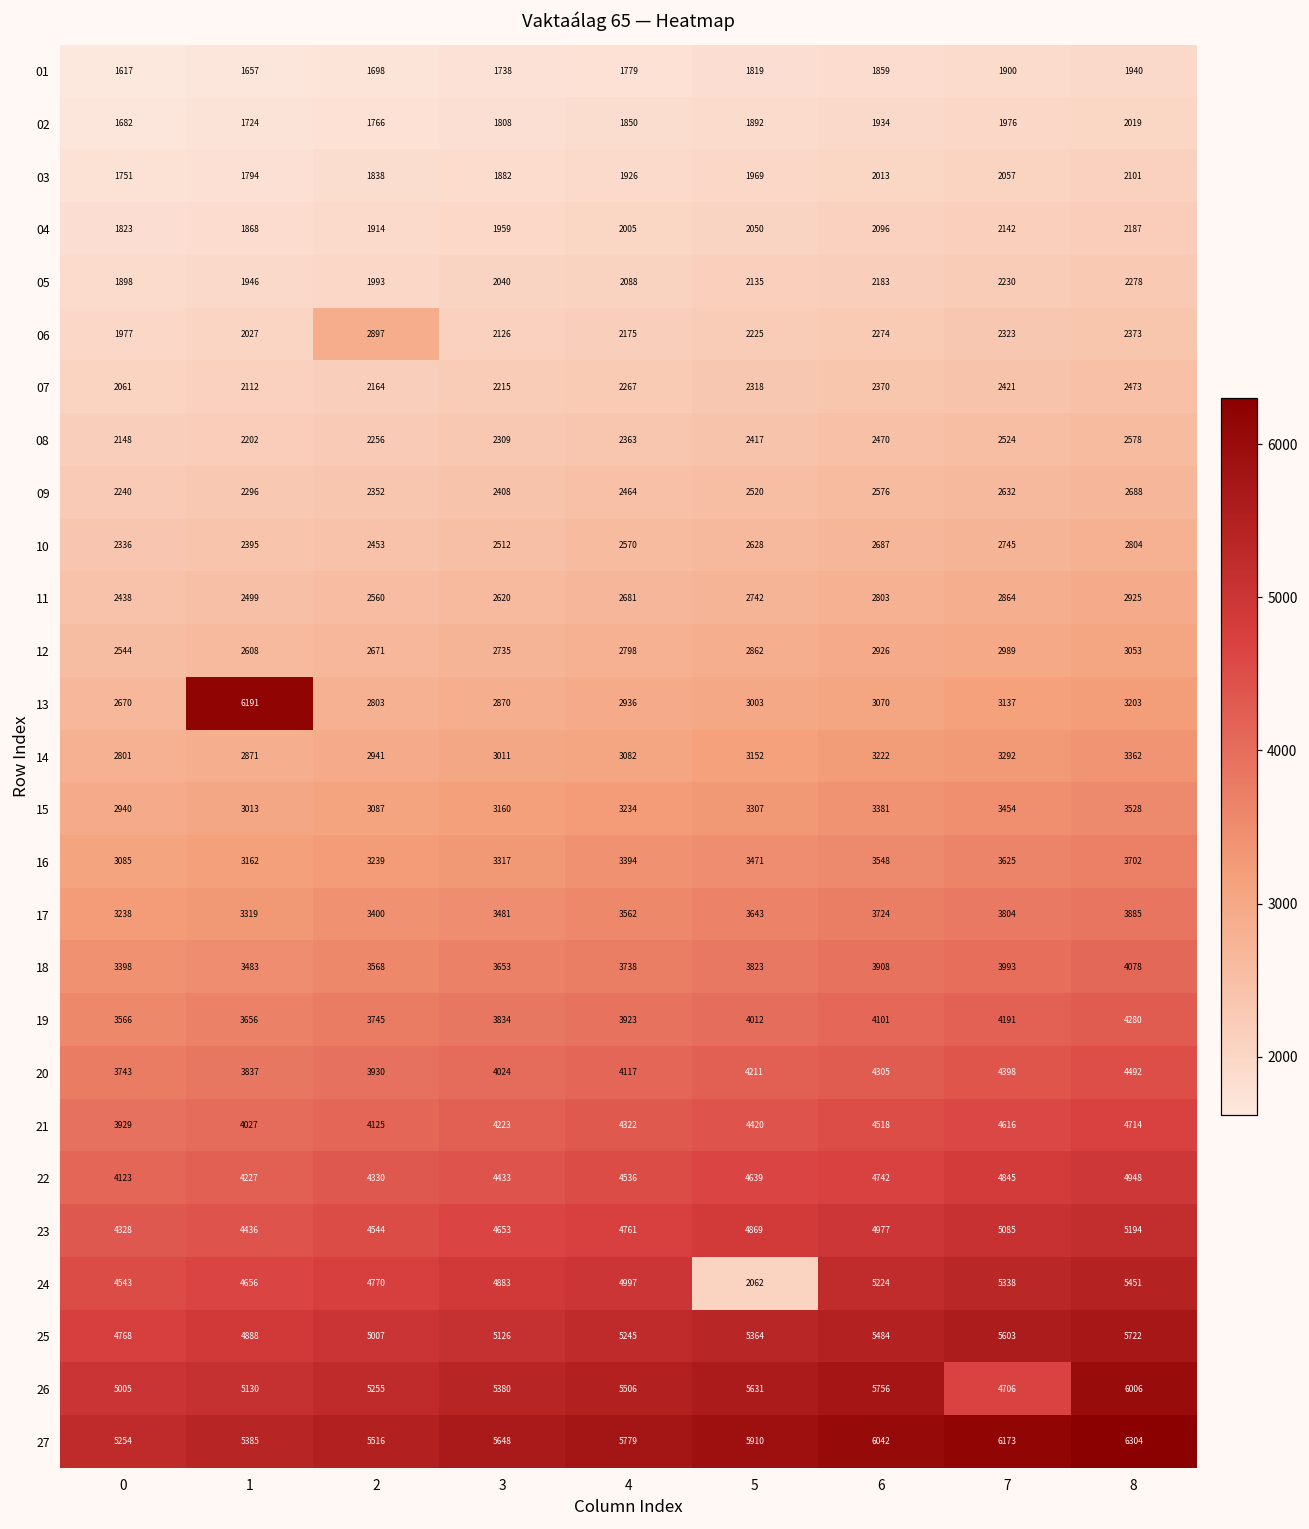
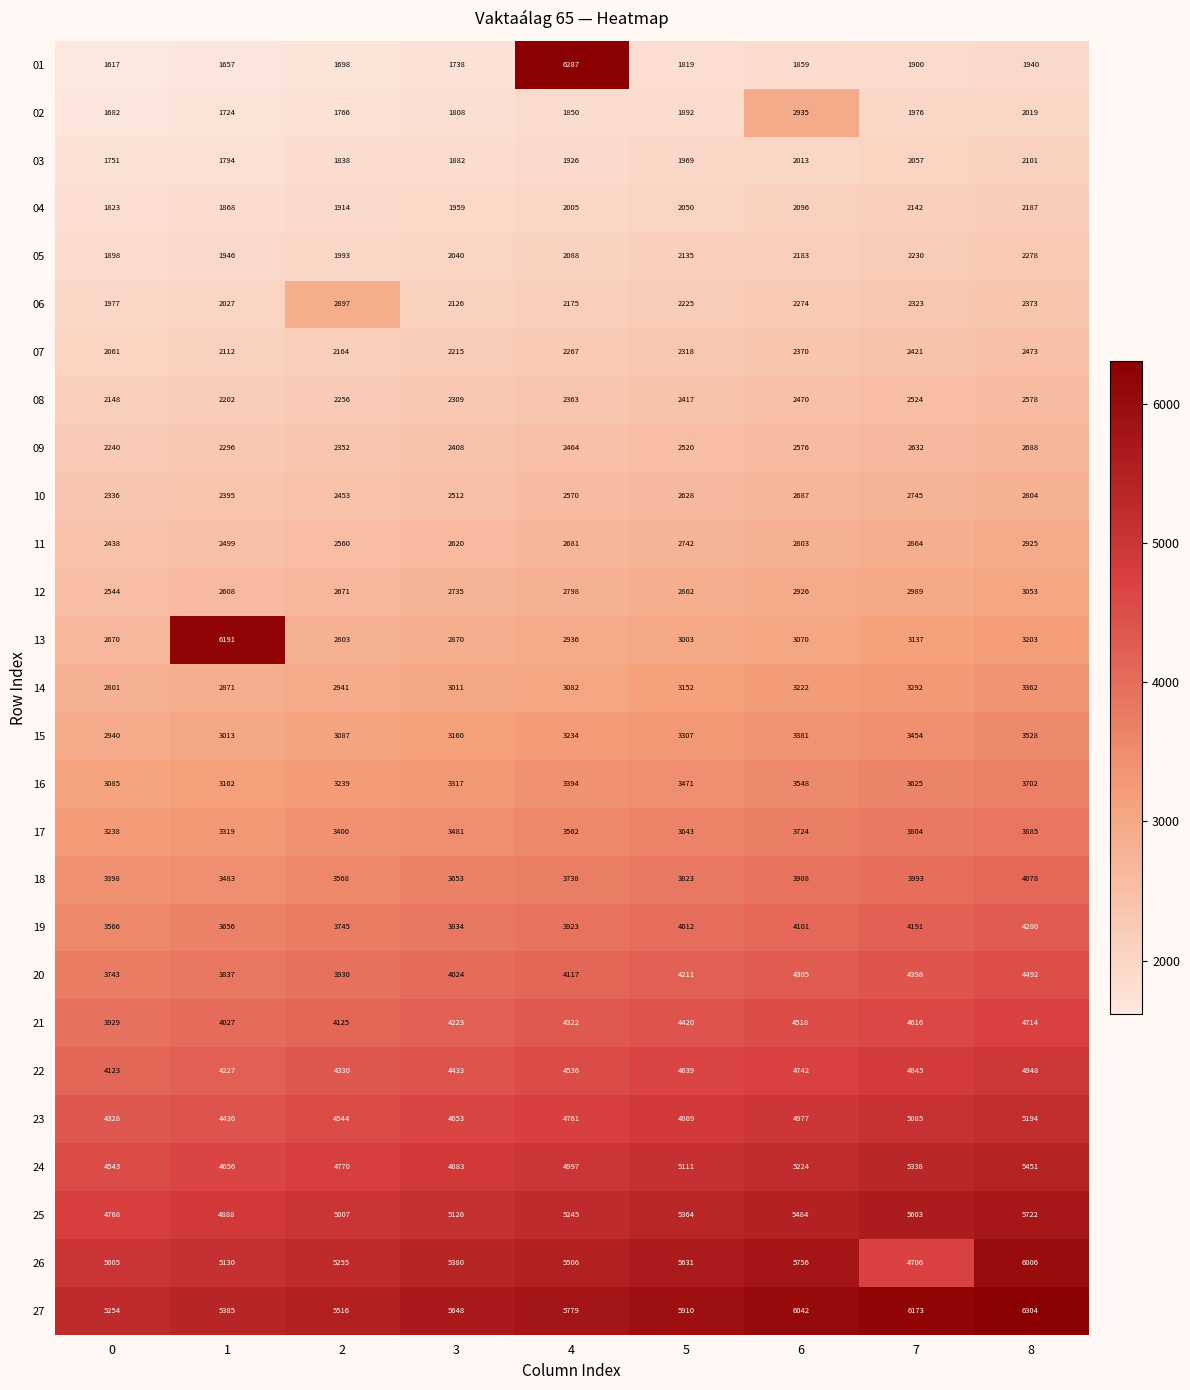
01, 4: 1779 -> 6287
02, 6: 1934 -> 2935
24, 5: 2062 -> 5111
